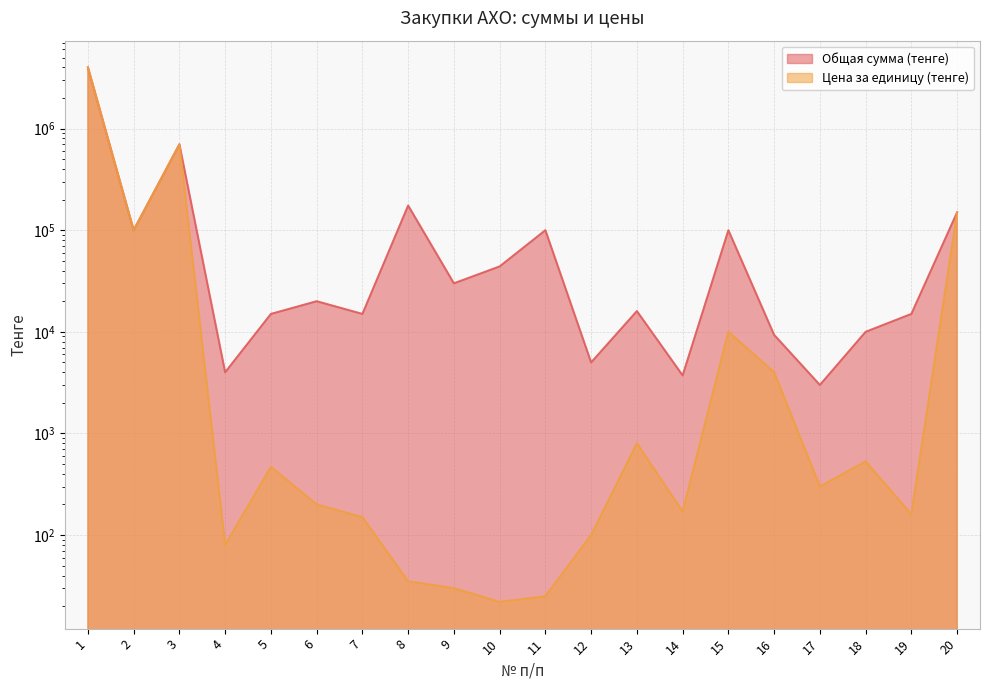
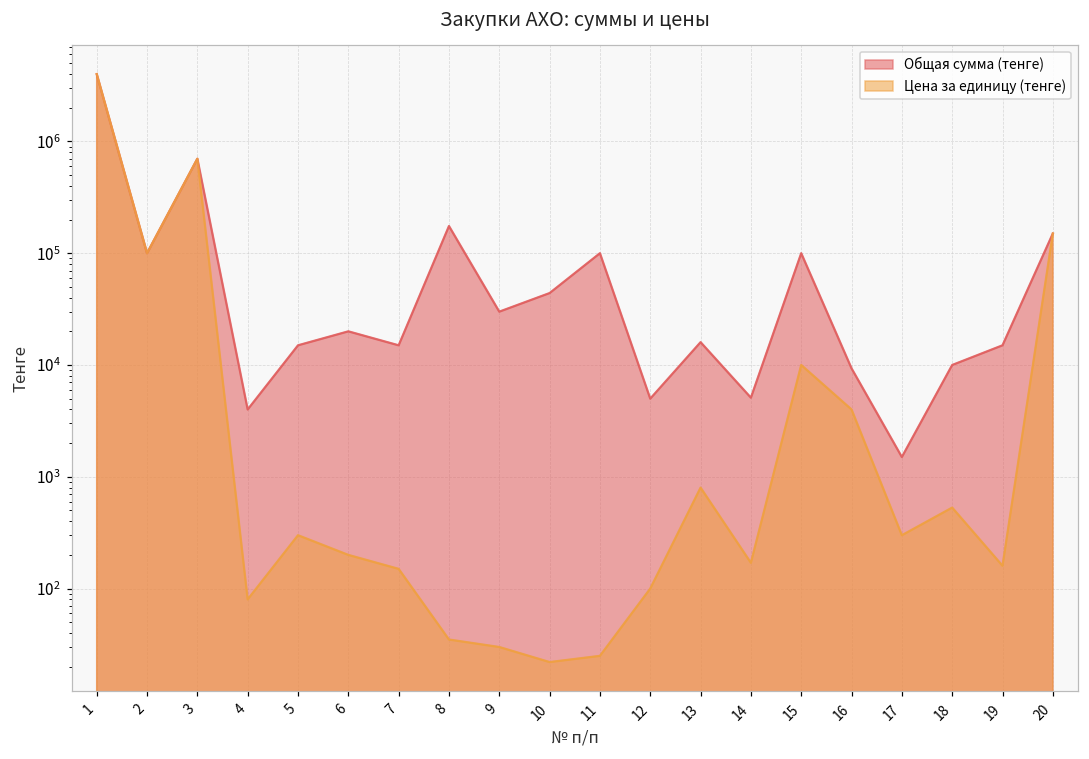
Цена за единицу (тенге), 5: 500 -> 300
Общая сумма (тенге), 14: 3700 -> 5000
Общая сумма (тенге), 17: 3000 -> 1500
